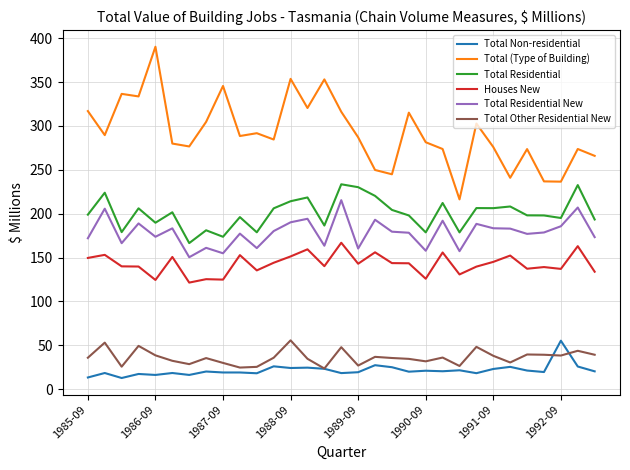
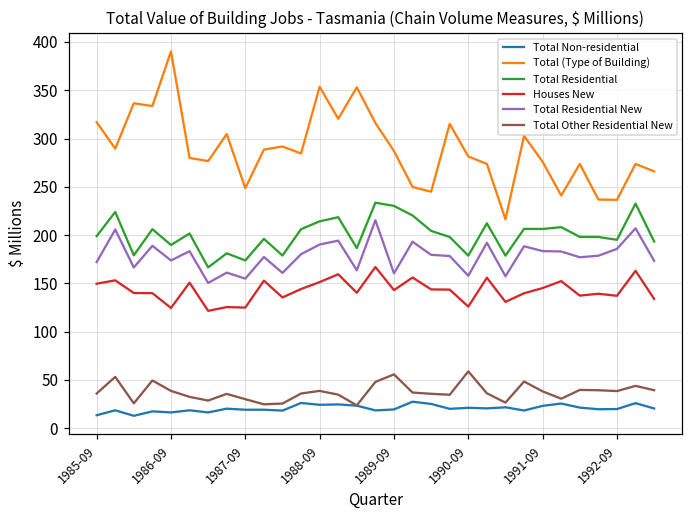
Total (Type of Building), 1987-09: 350 -> 250
Total Other Residential New, 1988-09: 60 -> 40
Total Other Residential New, 1989-09: 30 -> 60
Total Other Residential New, 1990-09: 30 -> 60
Total Non-residential, 1992-09: 60 -> 20
